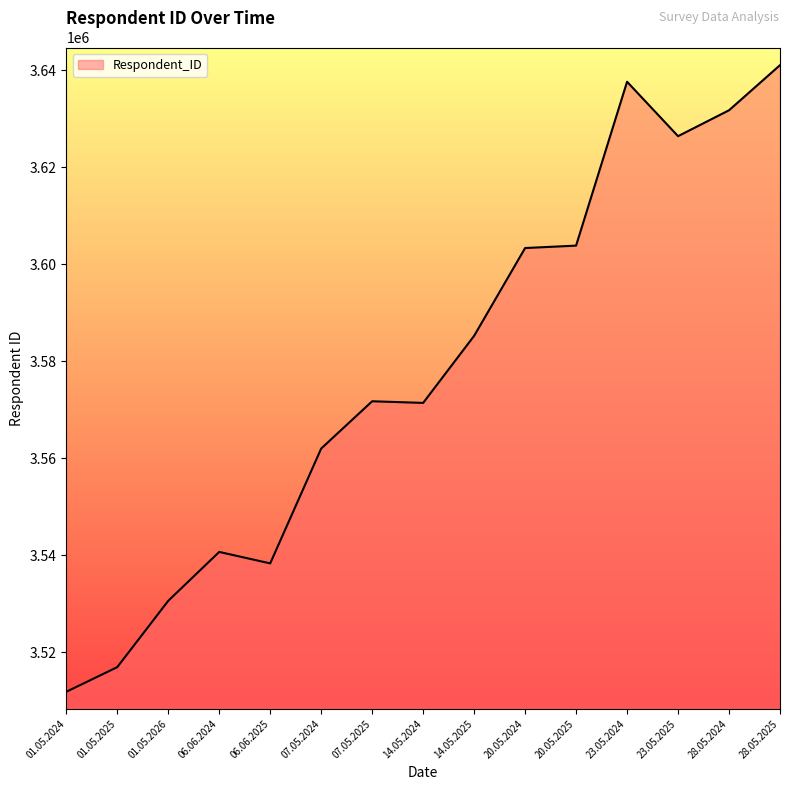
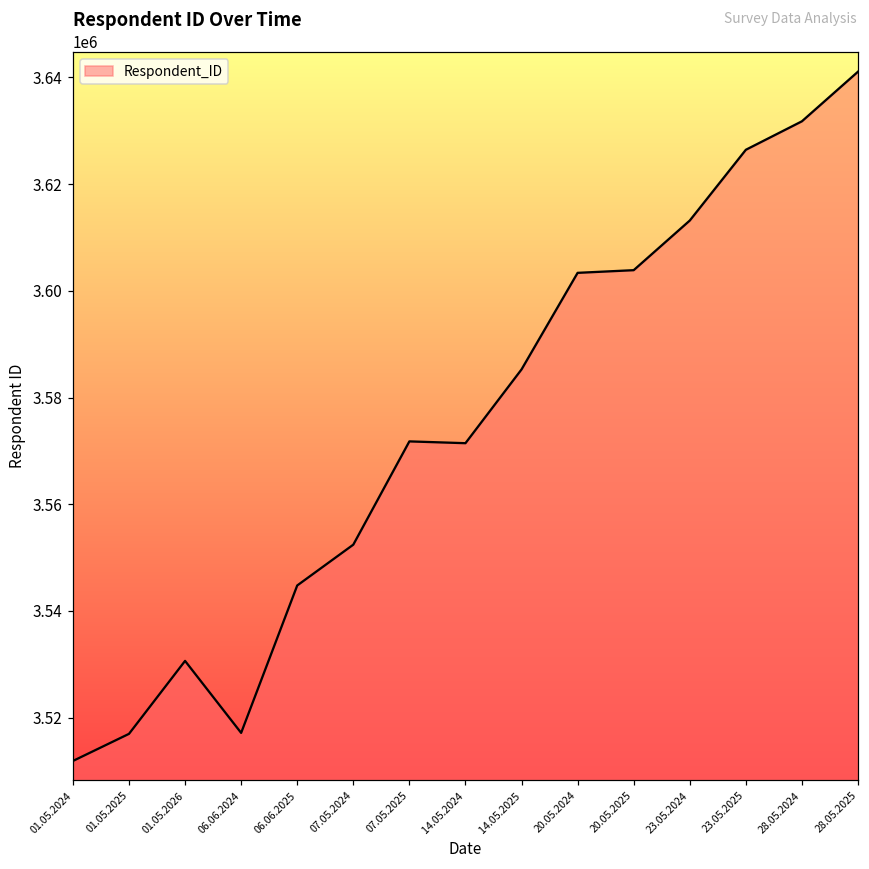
06.06.2024: 3541000 -> 3517000
06.06.2025: 3538000 -> 3545000
07.05.2024: 3562000 -> 3552000
23.05.2024: 3638000 -> 3613000
